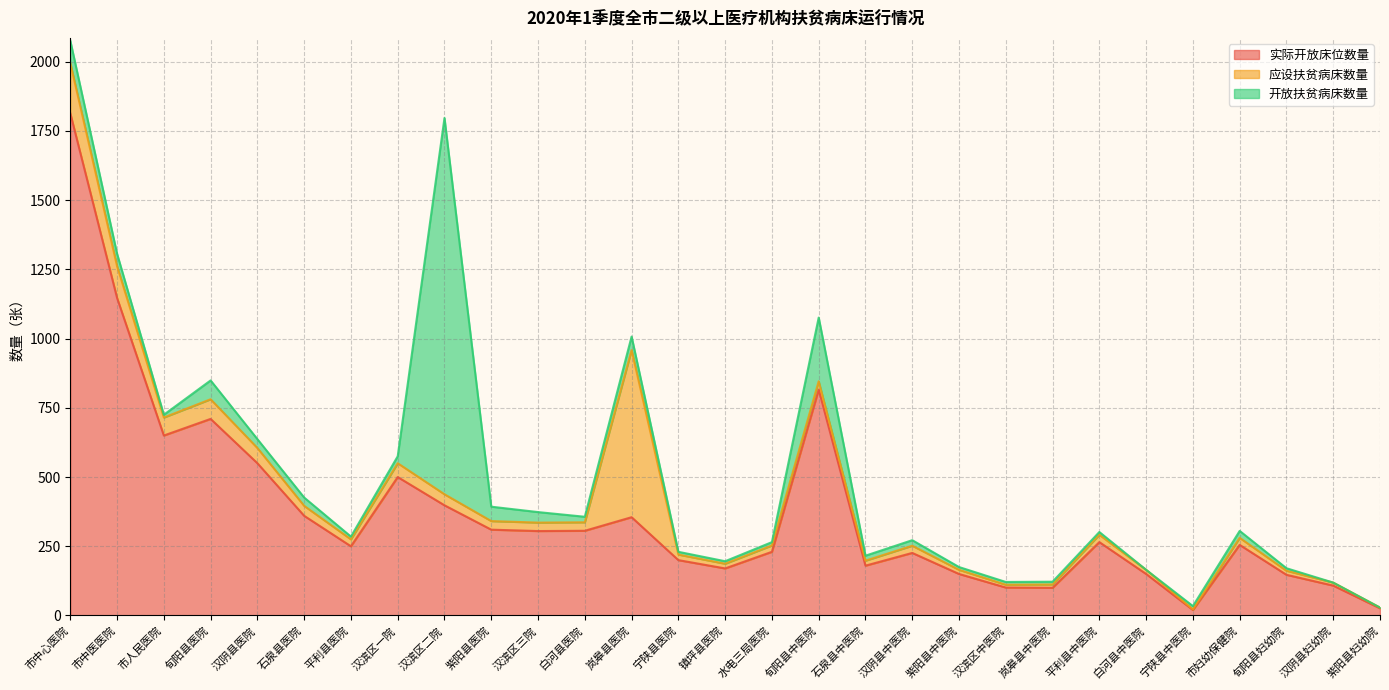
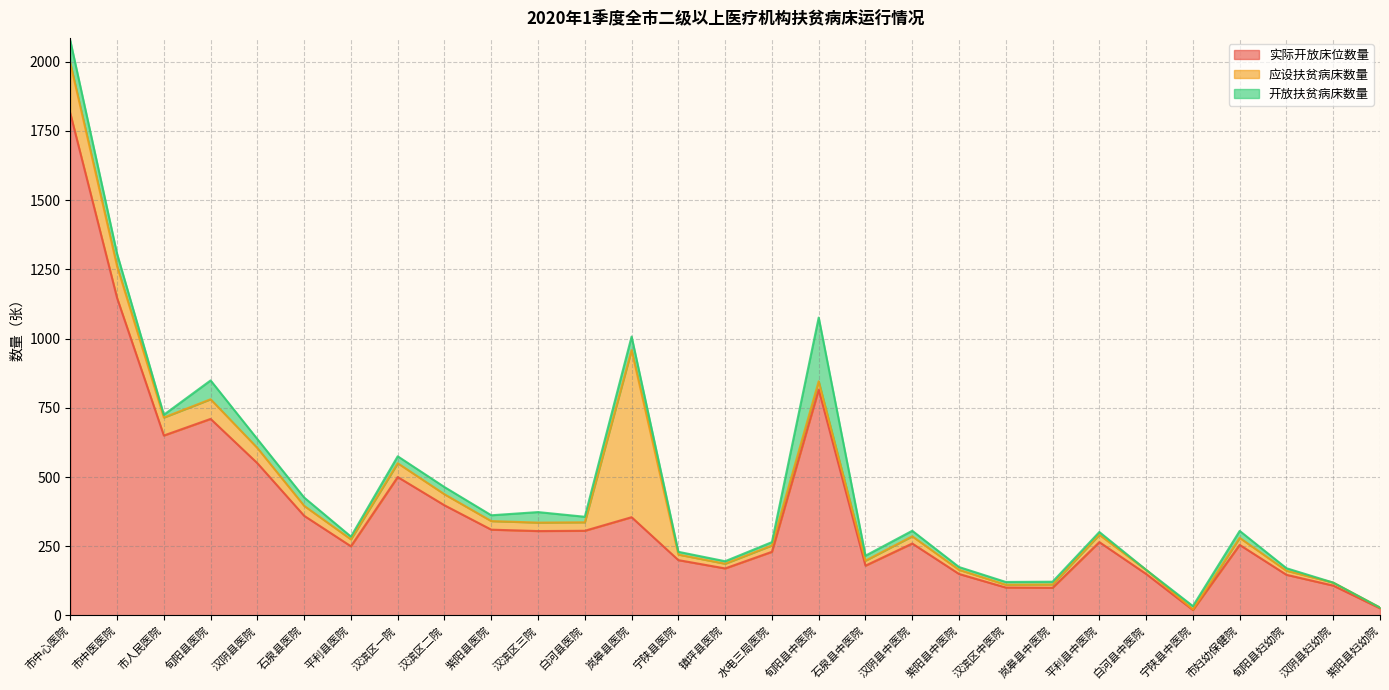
开放扶贫病床数量, 汉滨区二院: 1360 -> 30
开放扶贫病床数量, 紫阳县医院: 50 -> 20
实际开放床位数量, 汉阴县中医院: 230 -> 260
